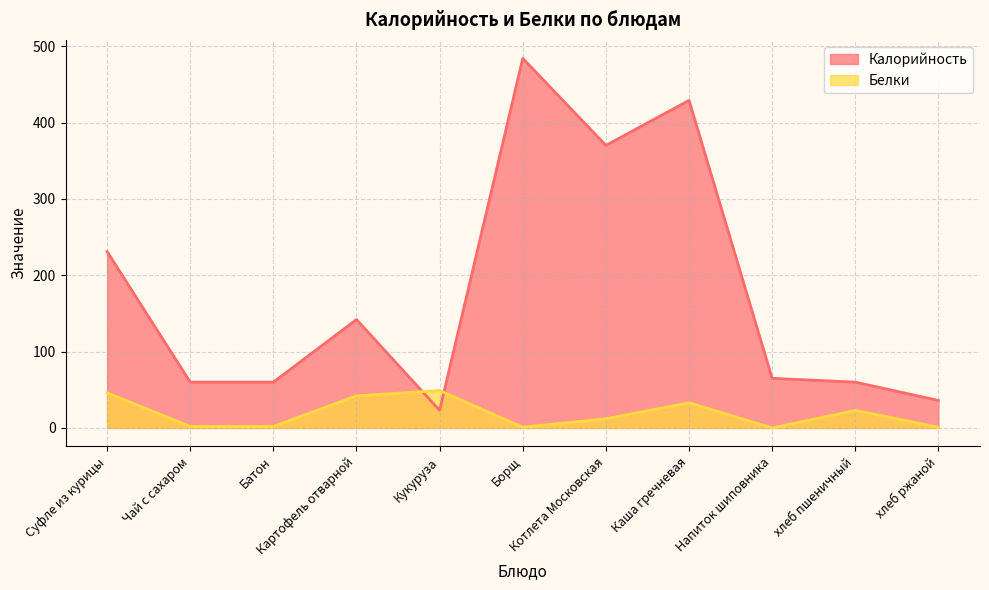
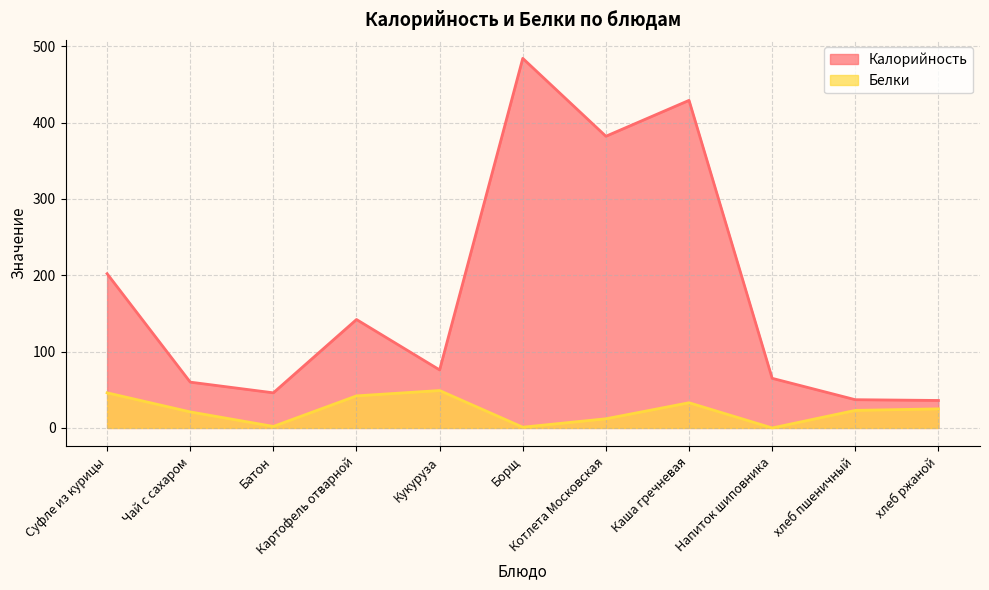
Калорийность, Суфле из курицы: 230 -> 200
Белки, Чай с сахаром: 0 -> 20
Калорийность, Батон: 60 -> 50
Калорийность, Кукуруза: 20 -> 80
Калорийность, Котлета Московская: 370 -> 380
Калорийность, хлеб пшеничный: 60 -> 40
Белки, хлеб ржаной: 0 -> 30
